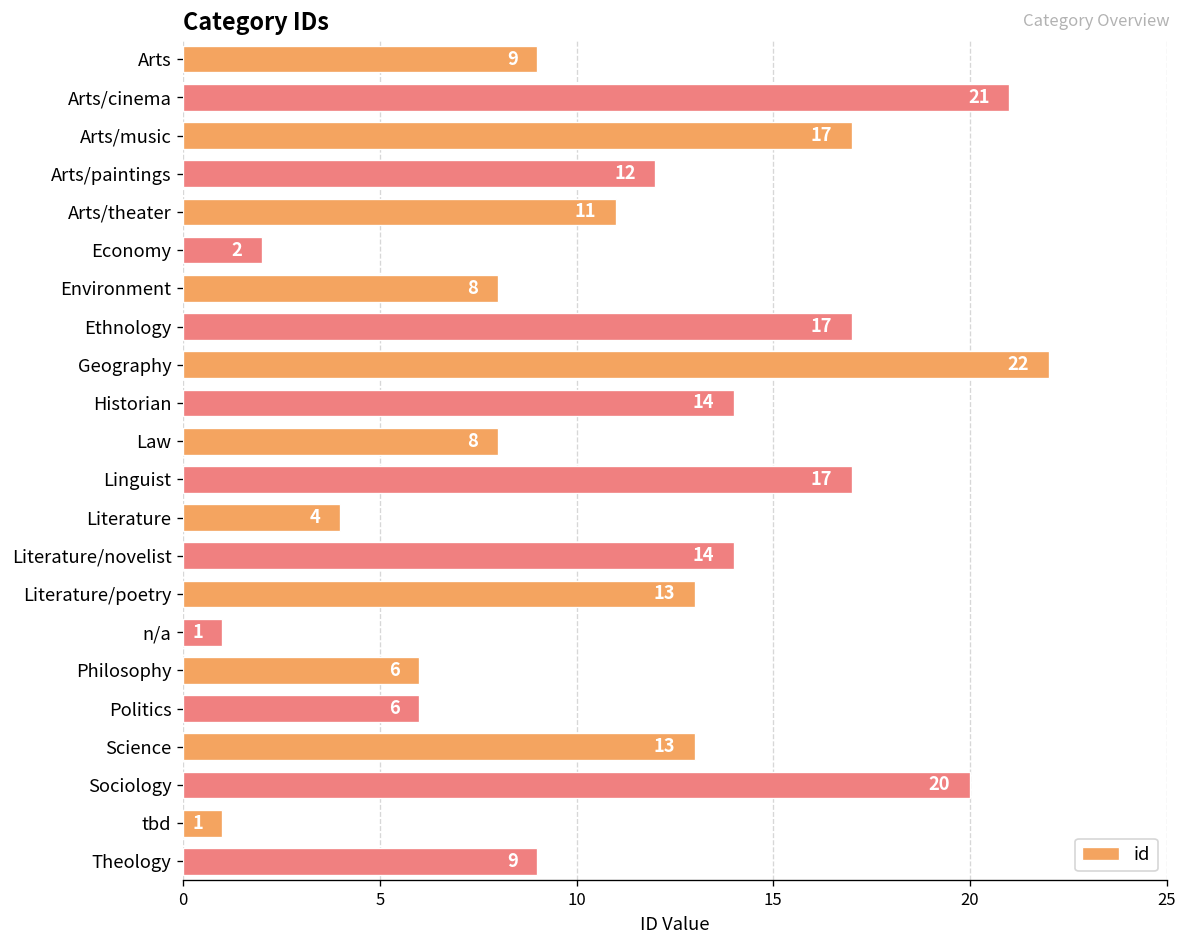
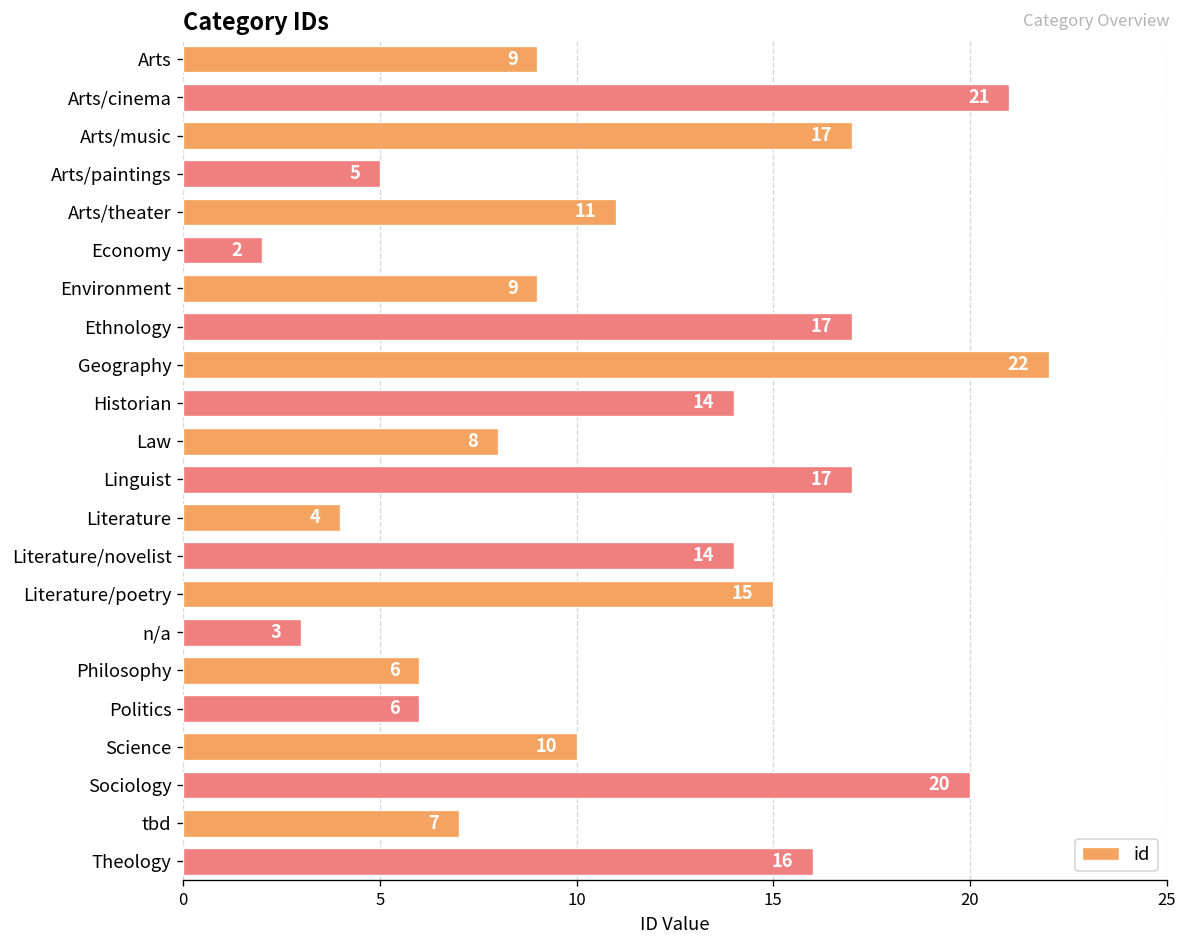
Arts/paintings: 12 -> 5
Environment: 8 -> 9
Literature/poetry: 13 -> 15
n/a: 1 -> 3
Science: 13 -> 10
tbd: 1 -> 7
Theology: 9 -> 16
